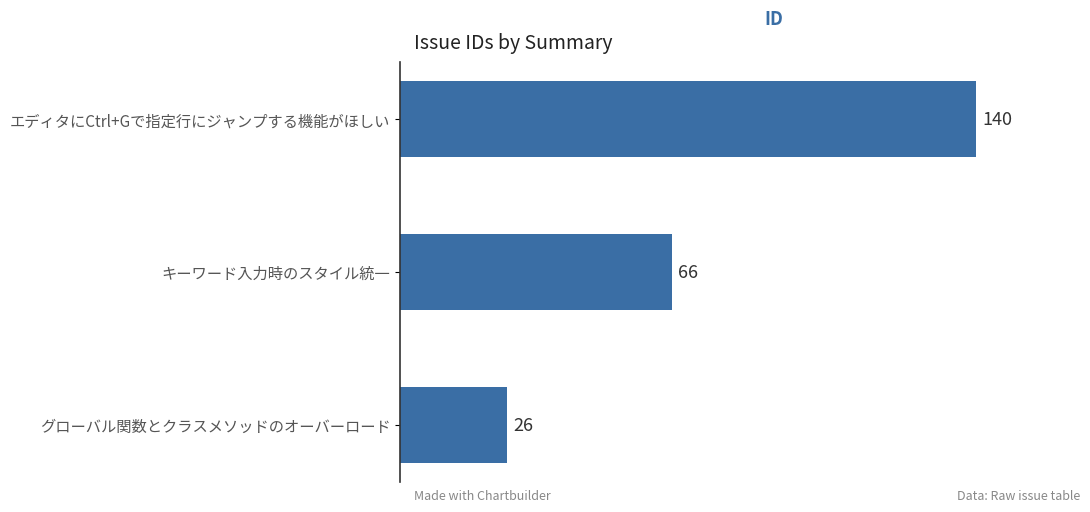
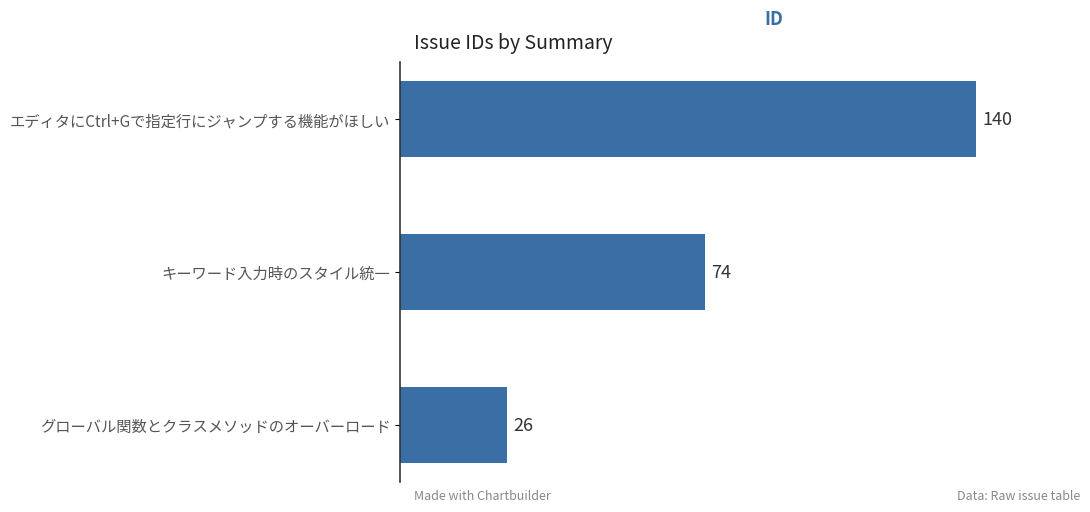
キーワード入力時のスタイル統一: 66 -> 74
